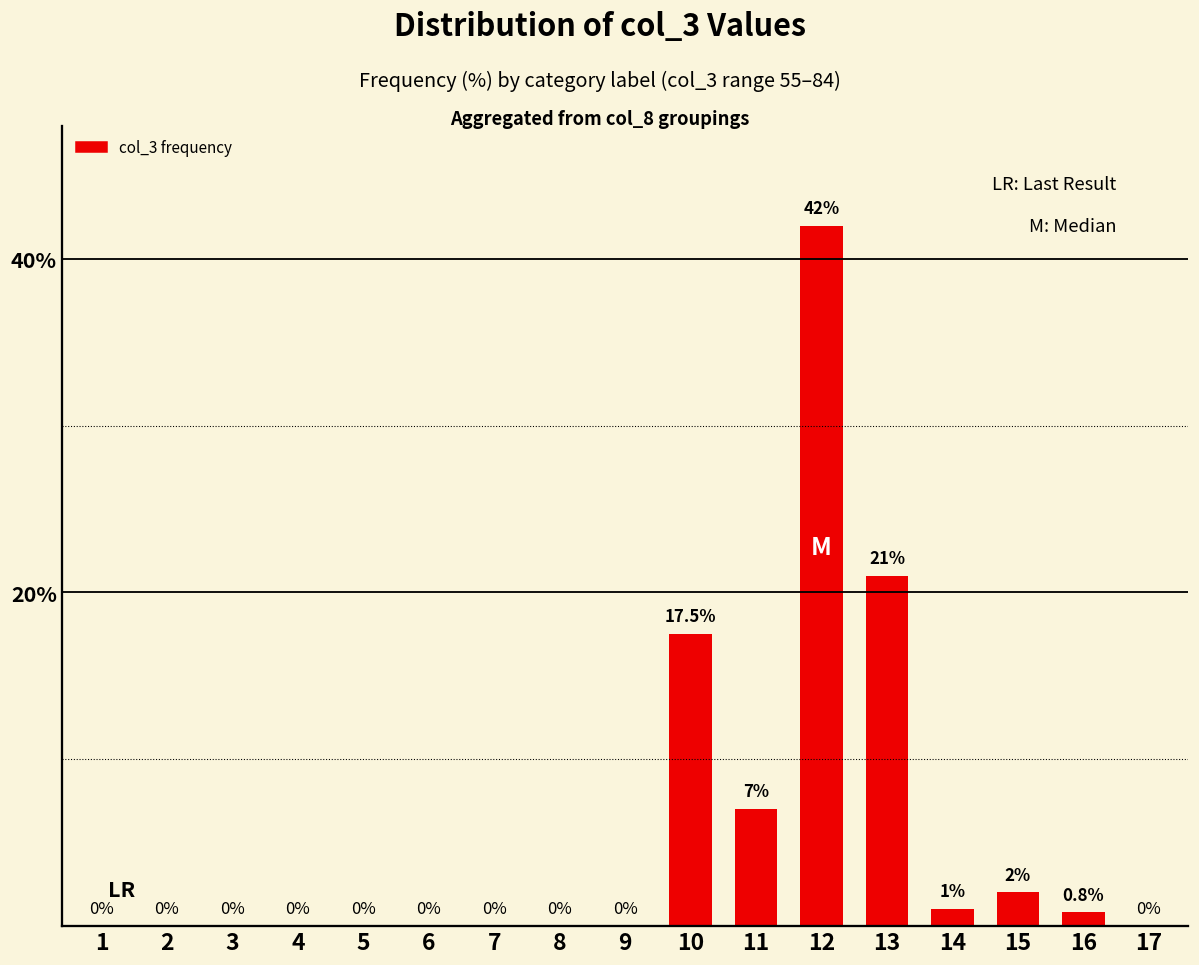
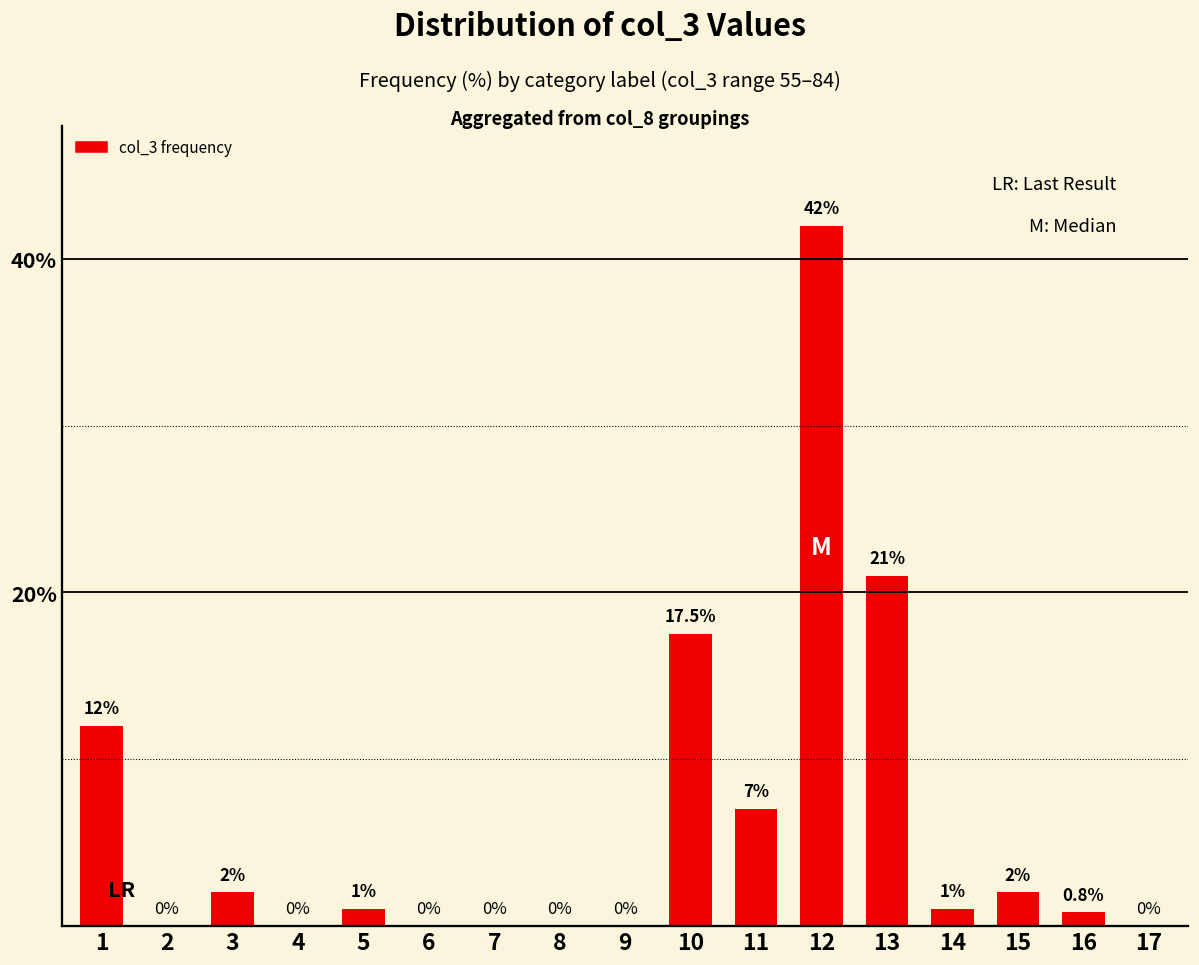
1: 0% -> 12%
3: 0% -> 2%
5: 0% -> 1%
